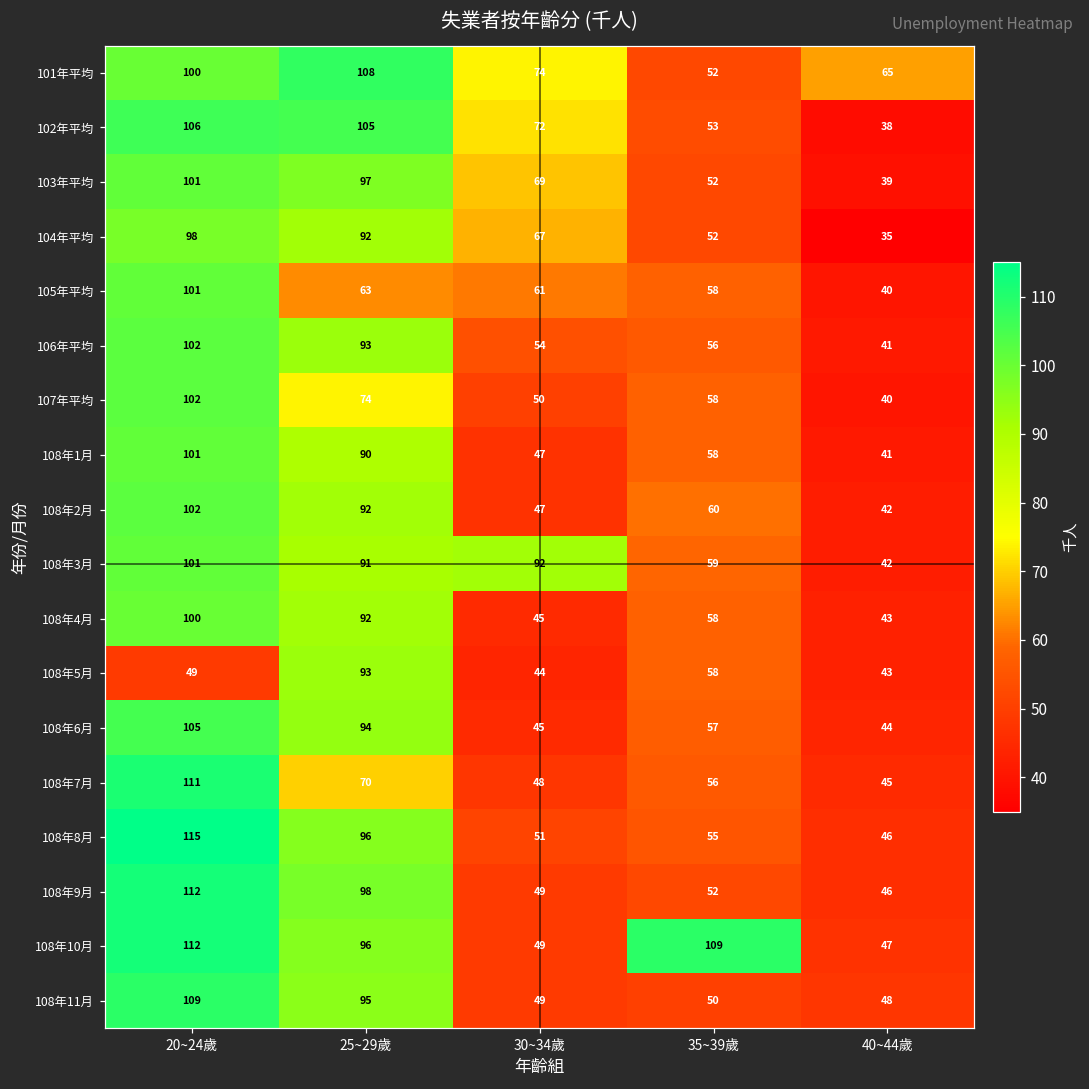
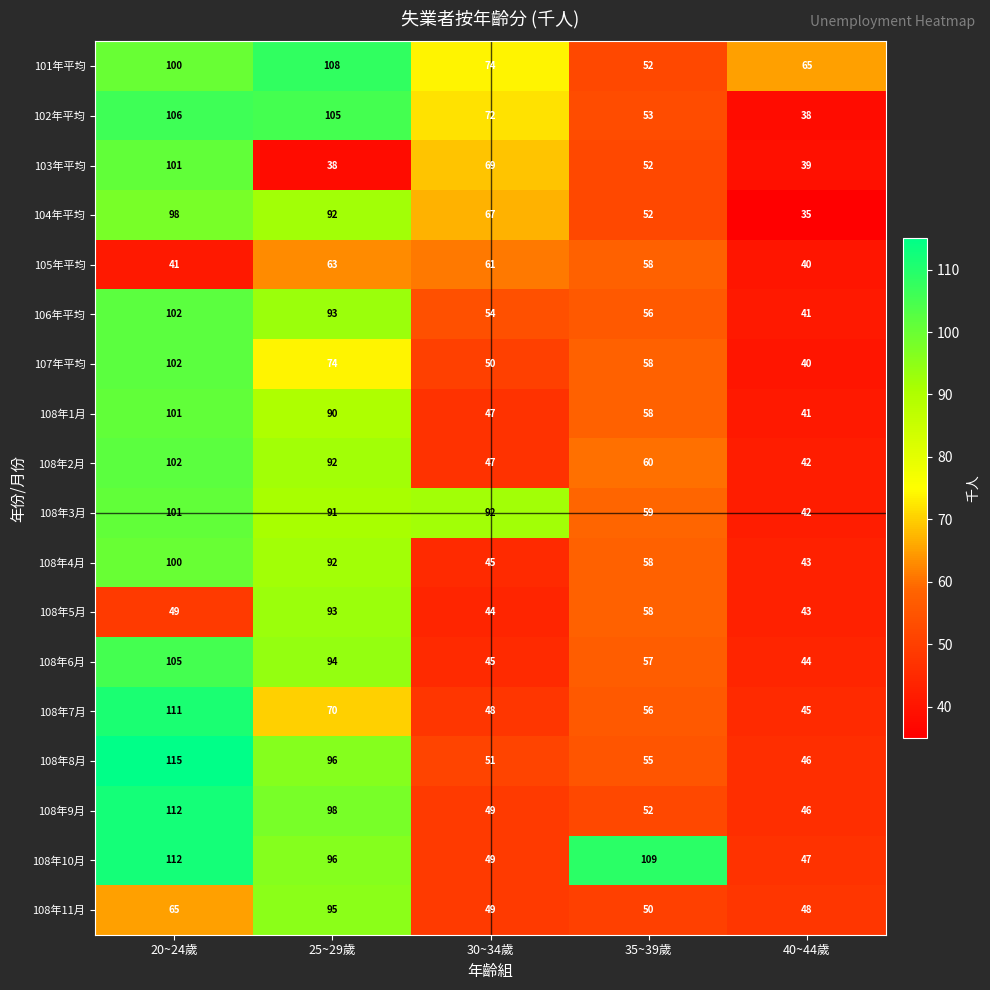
103年平均, 25~29歲: 97 -> 38
105年平均, 20~24歲: 101 -> 41
108年11月, 20~24歲: 109 -> 65
